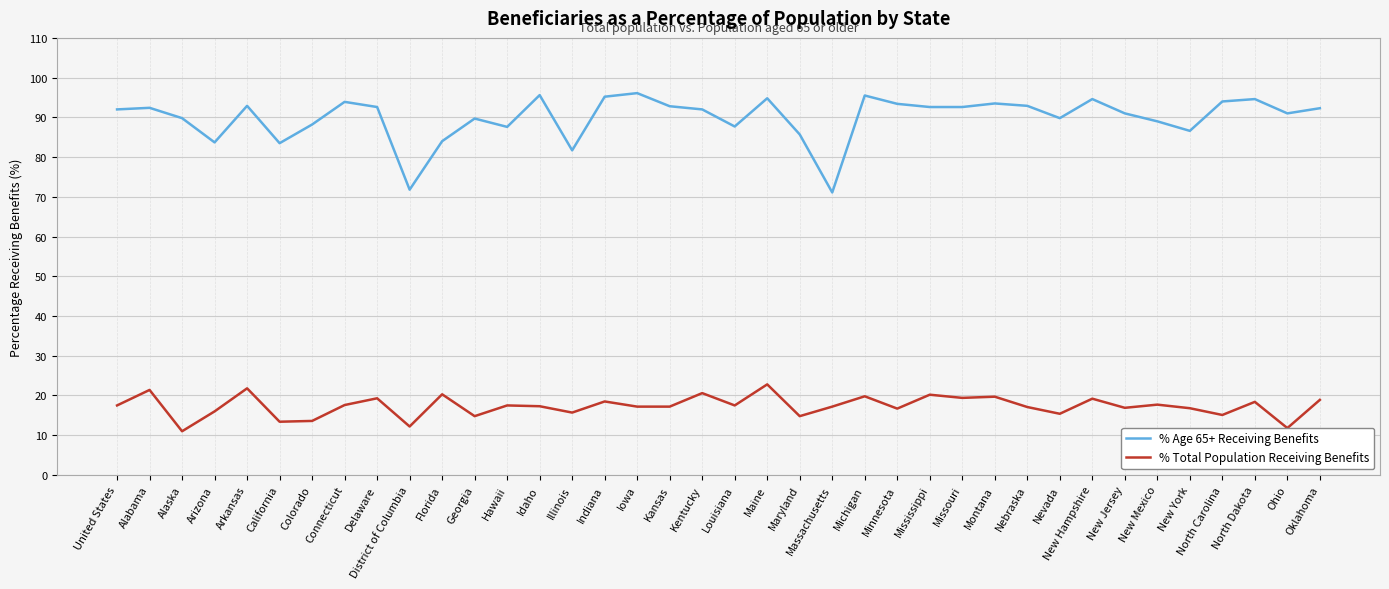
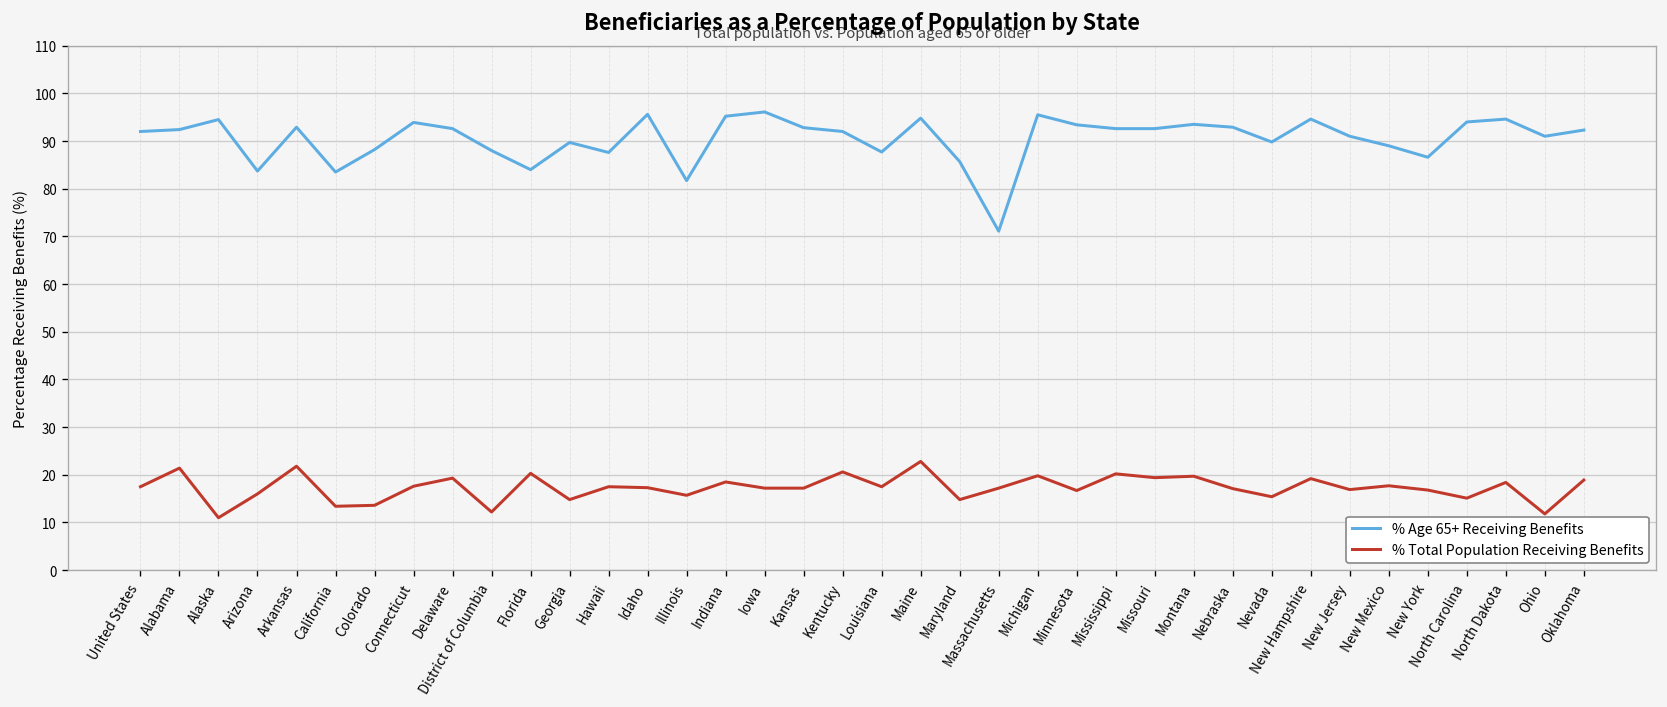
% Age 65+ Receiving Benefits, Alaska: 90 -> 95
% Age 65+ Receiving Benefits, District of Columbia: 72 -> 88
